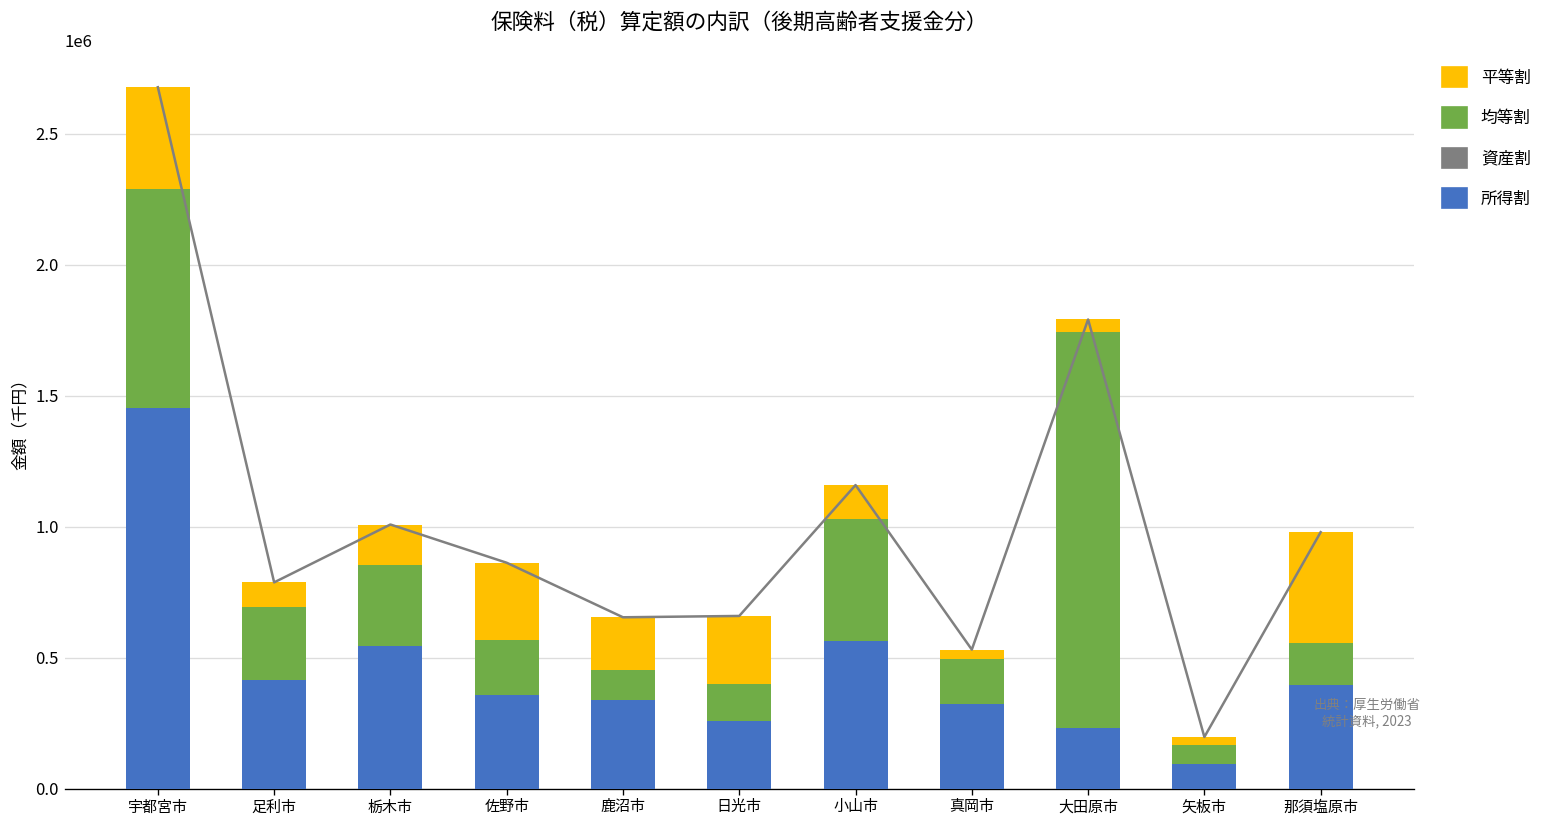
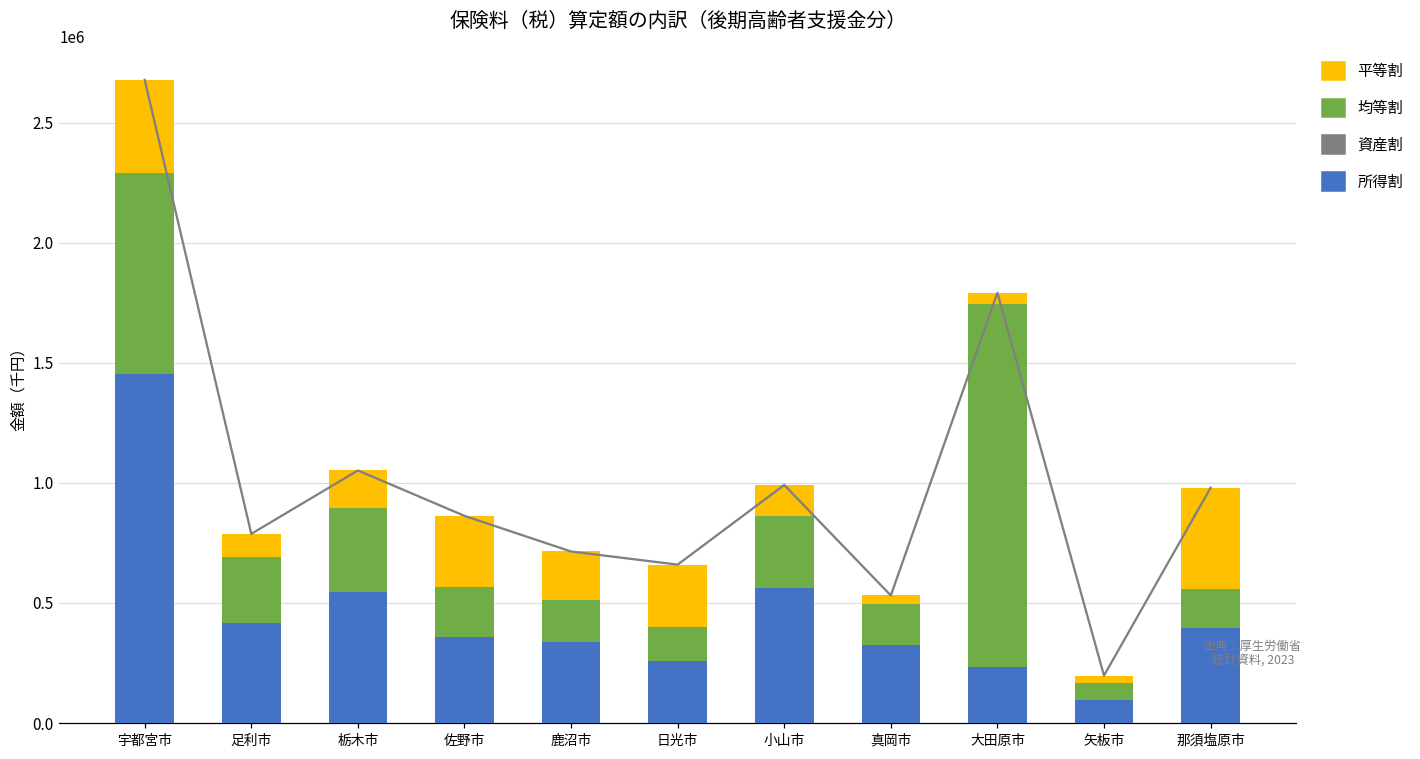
均等割, 栃木市: 310000 -> 350000
均等割, 鹿沼市: 110000 -> 170000
均等割, 小山市: 460000 -> 300000
